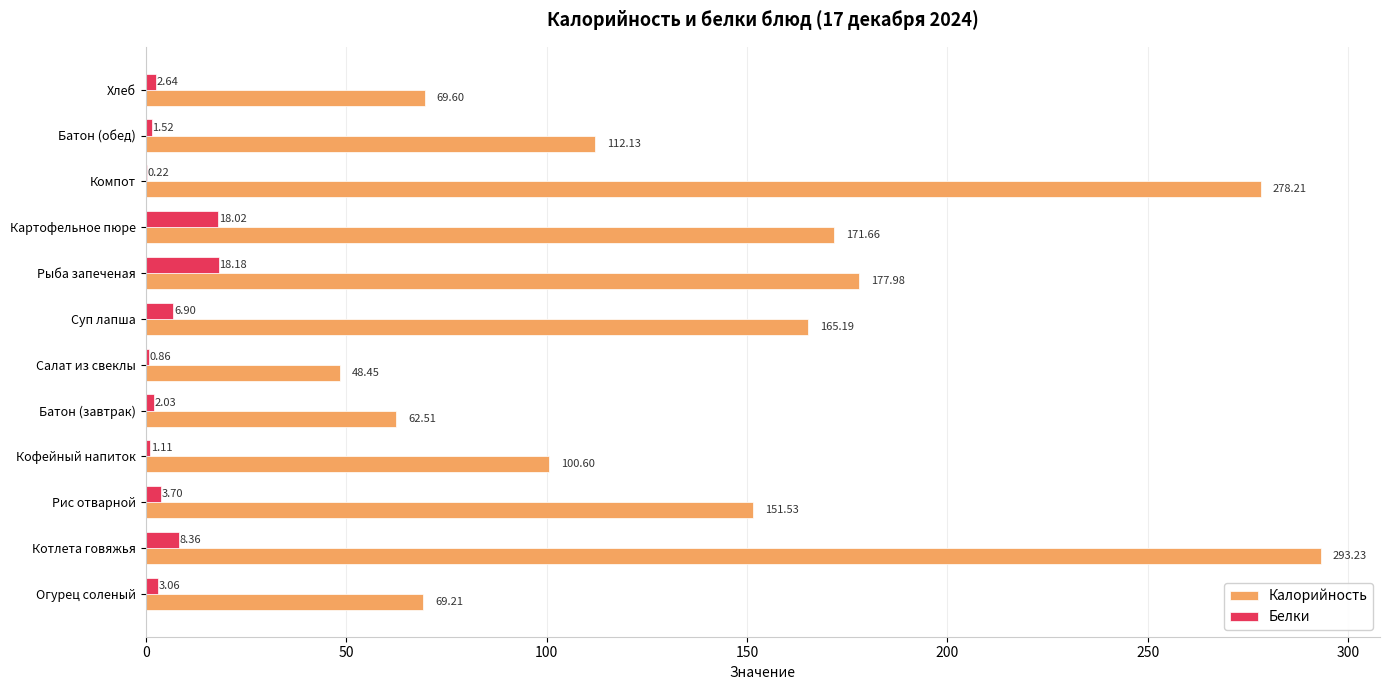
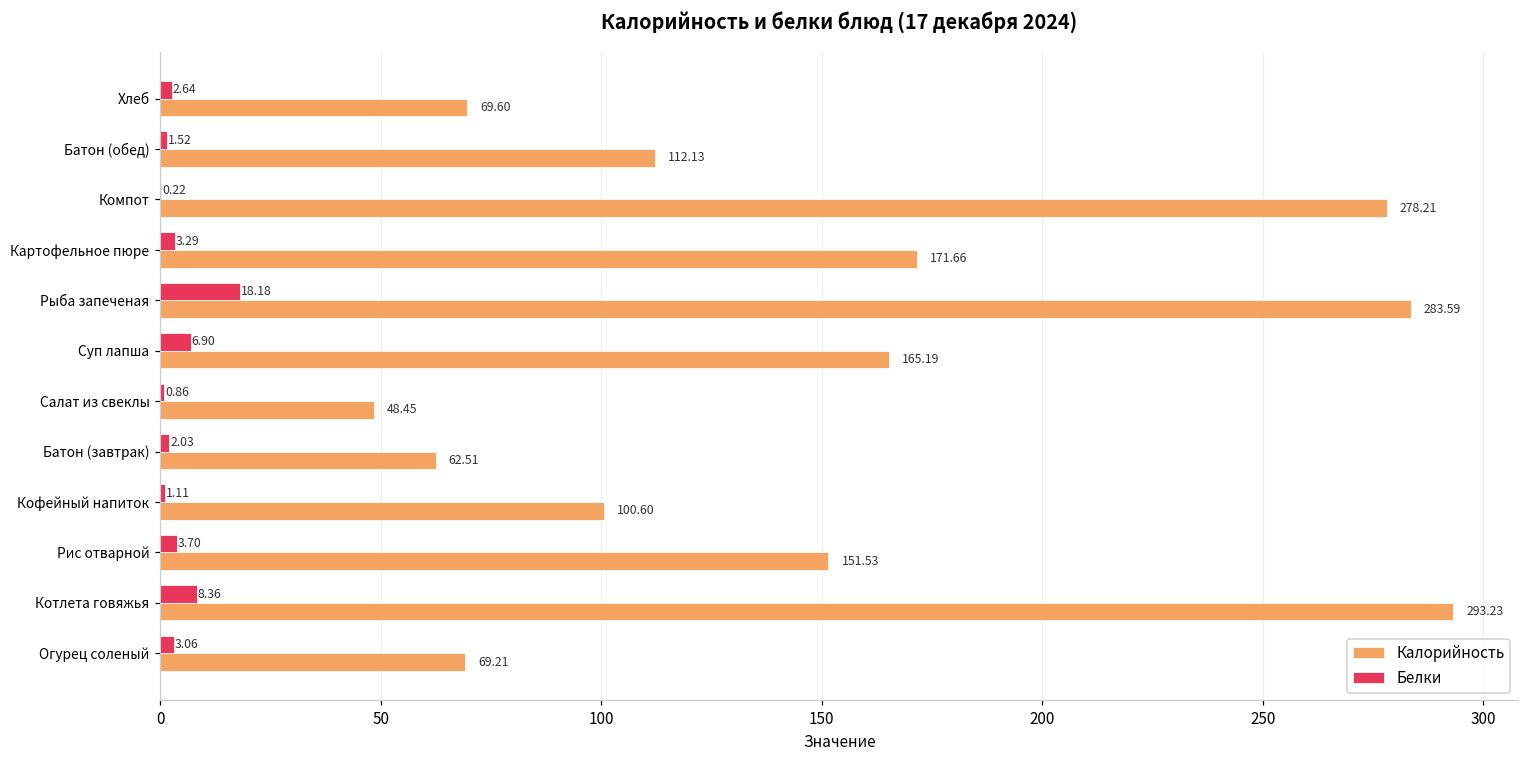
Белки, Картофельное пюре: 18.02 -> 3.29
Калорийность, Рыба запеченая: 177.98 -> 283.59
